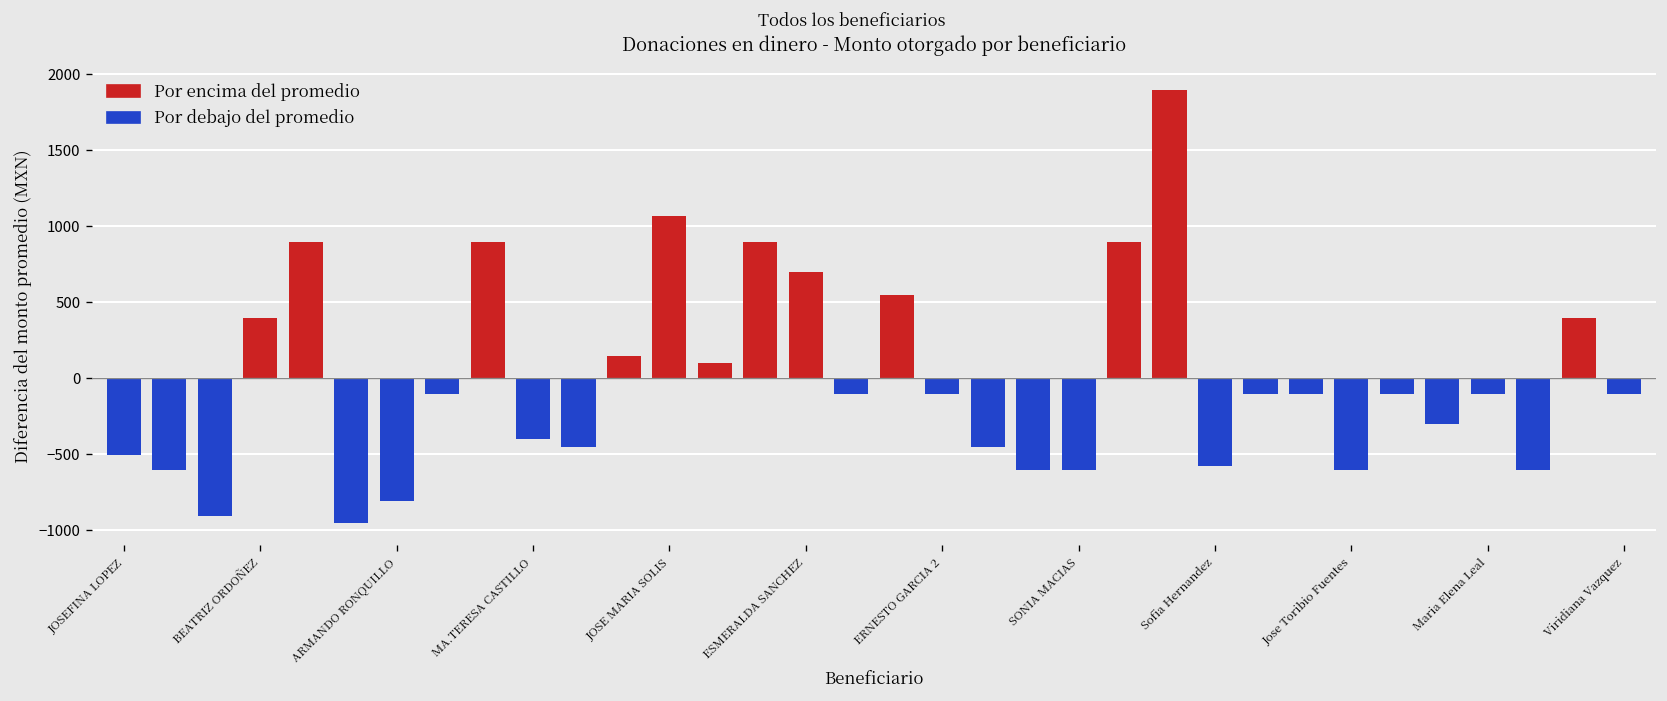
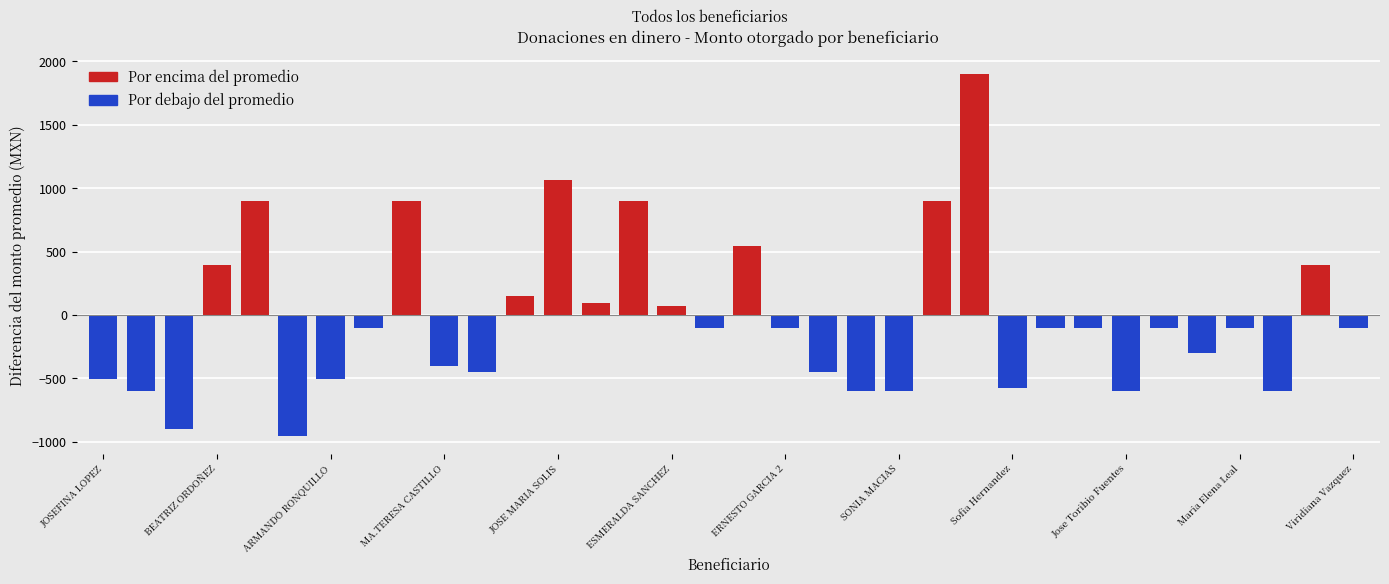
ARMANDO RONQUILLO: -800 -> -500
ESMERALDA SANCHEZ: 700 -> 70
